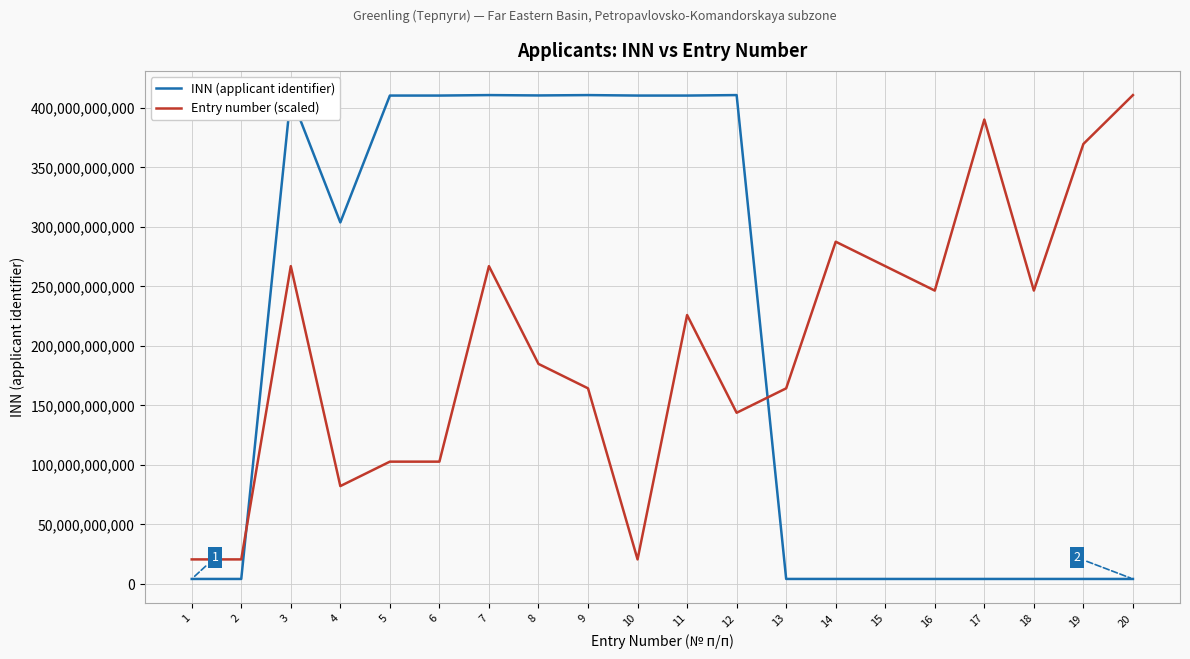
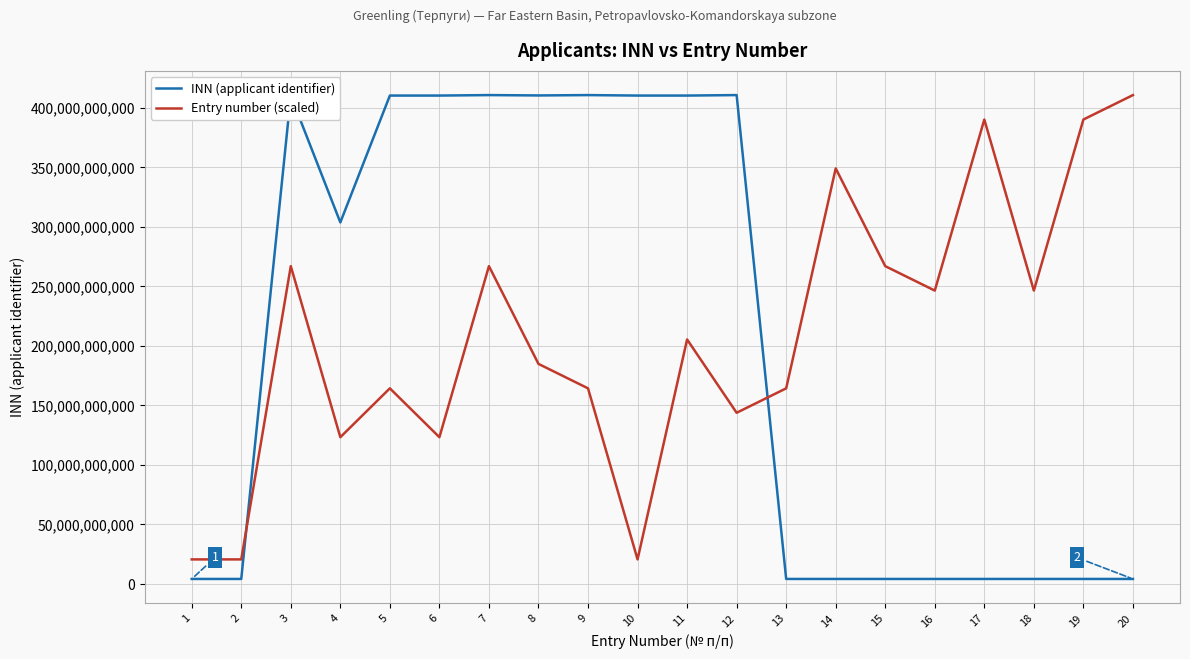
Entry number (scaled), 4: 82,000,000,000 -> 123,000,000,000
Entry number (scaled), 5: 103,000,000,000 -> 164,000,000,000
Entry number (scaled), 6: 103,000,000,000 -> 123,000,000,000
Entry number (scaled), 11: 226,000,000,000 -> 205,000,000,000
Entry number (scaled), 14: 287,000,000,000 -> 349,000,000,000
Entry number (scaled), 19: 369,000,000,000 -> 390,000,000,000
